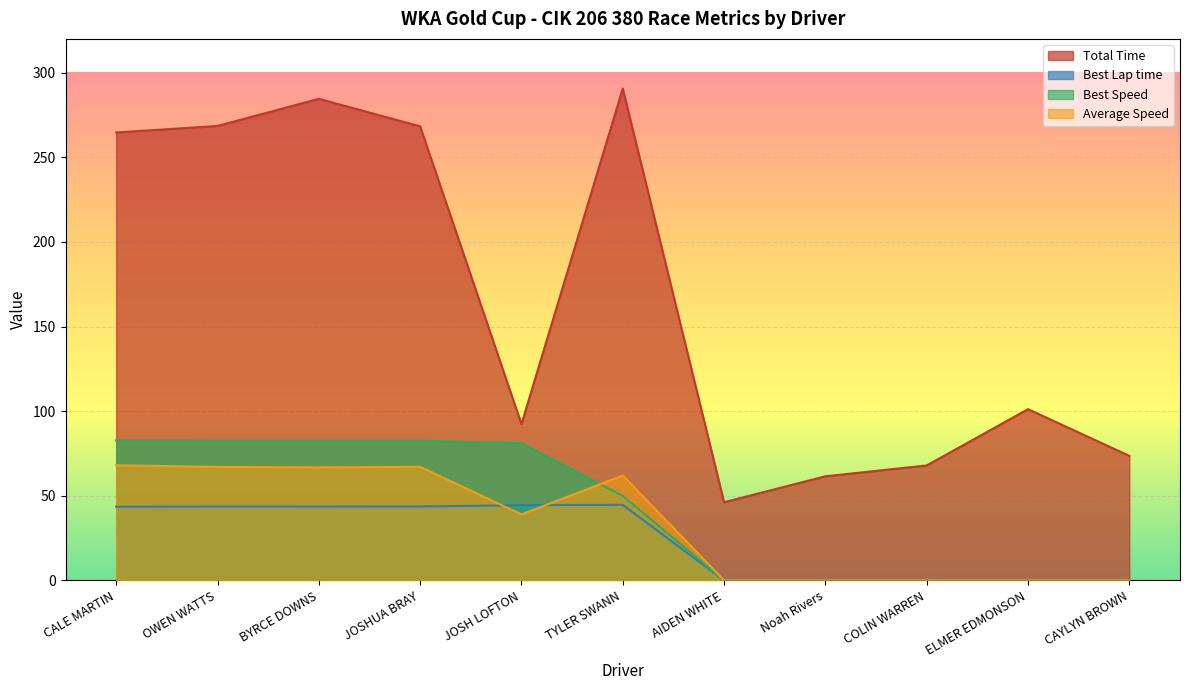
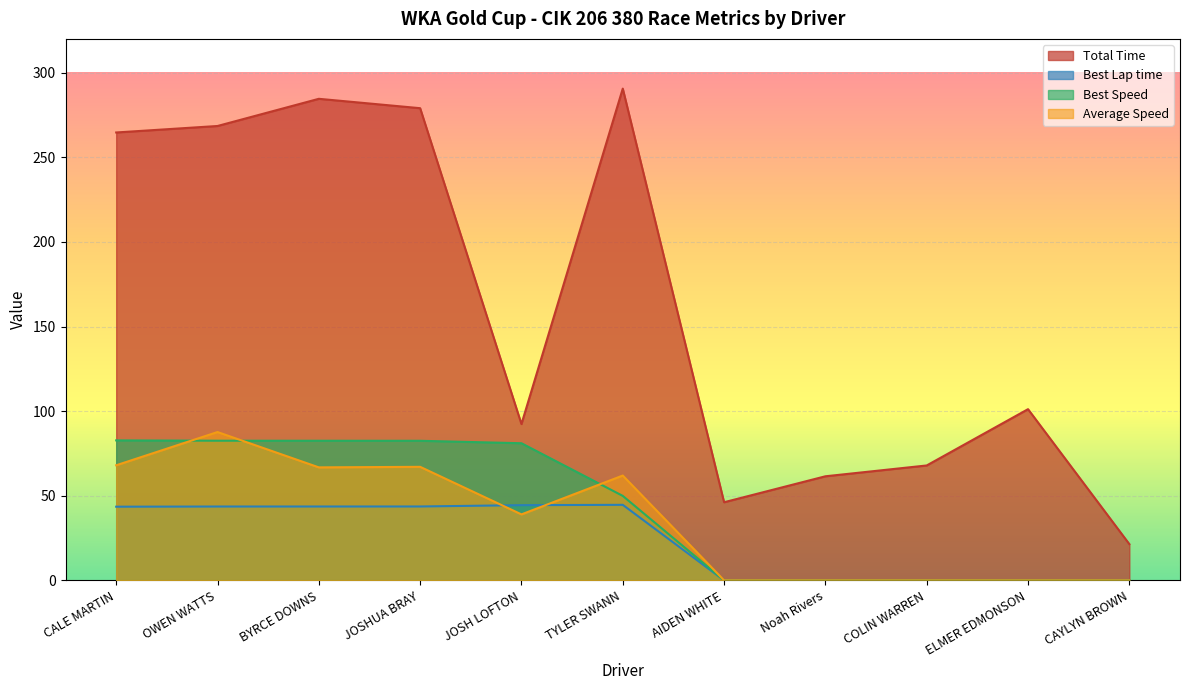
Average Speed, OWEN WATTS: 67 -> 88
Total Time, JOSHUA BRAY: 268 -> 279
Total Time, CAYLYN BROWN: 74 -> 21
